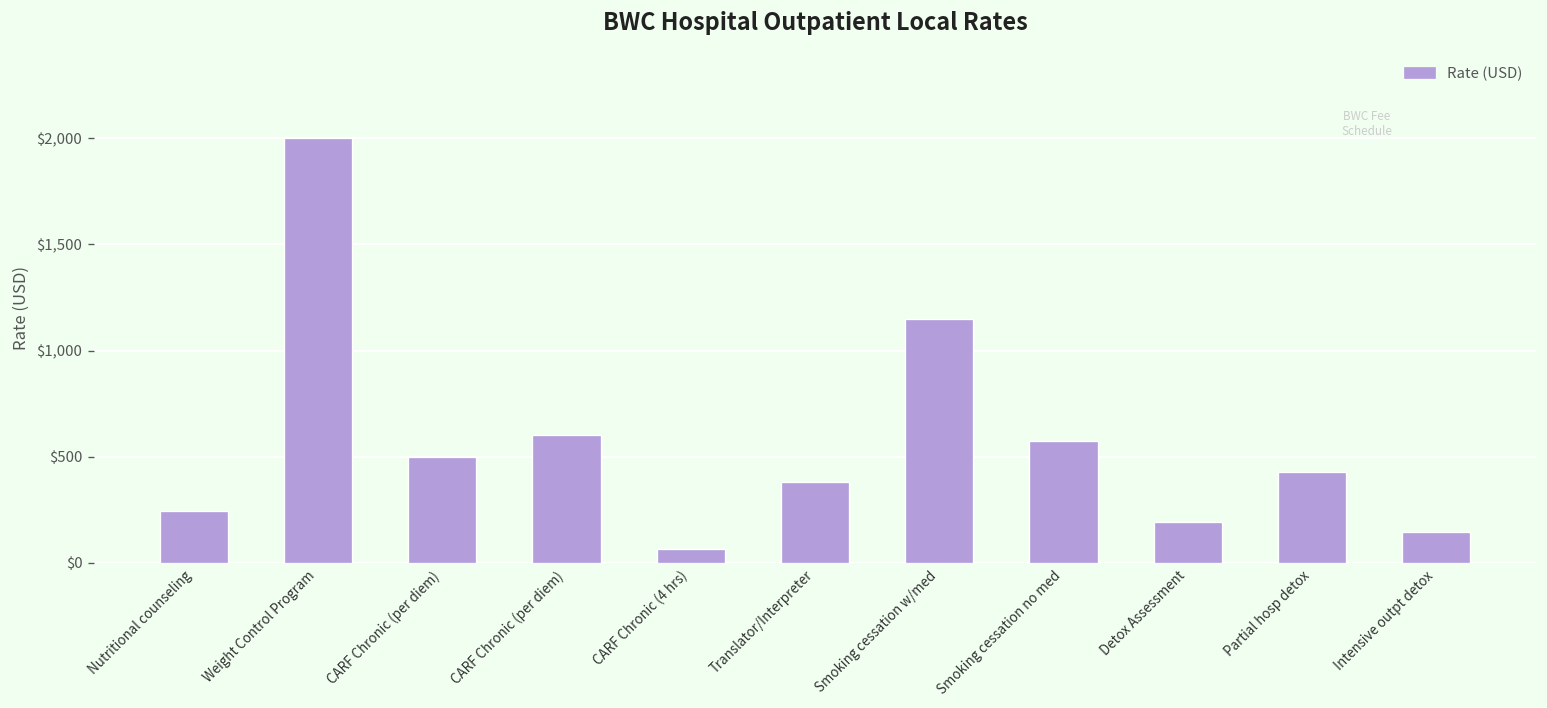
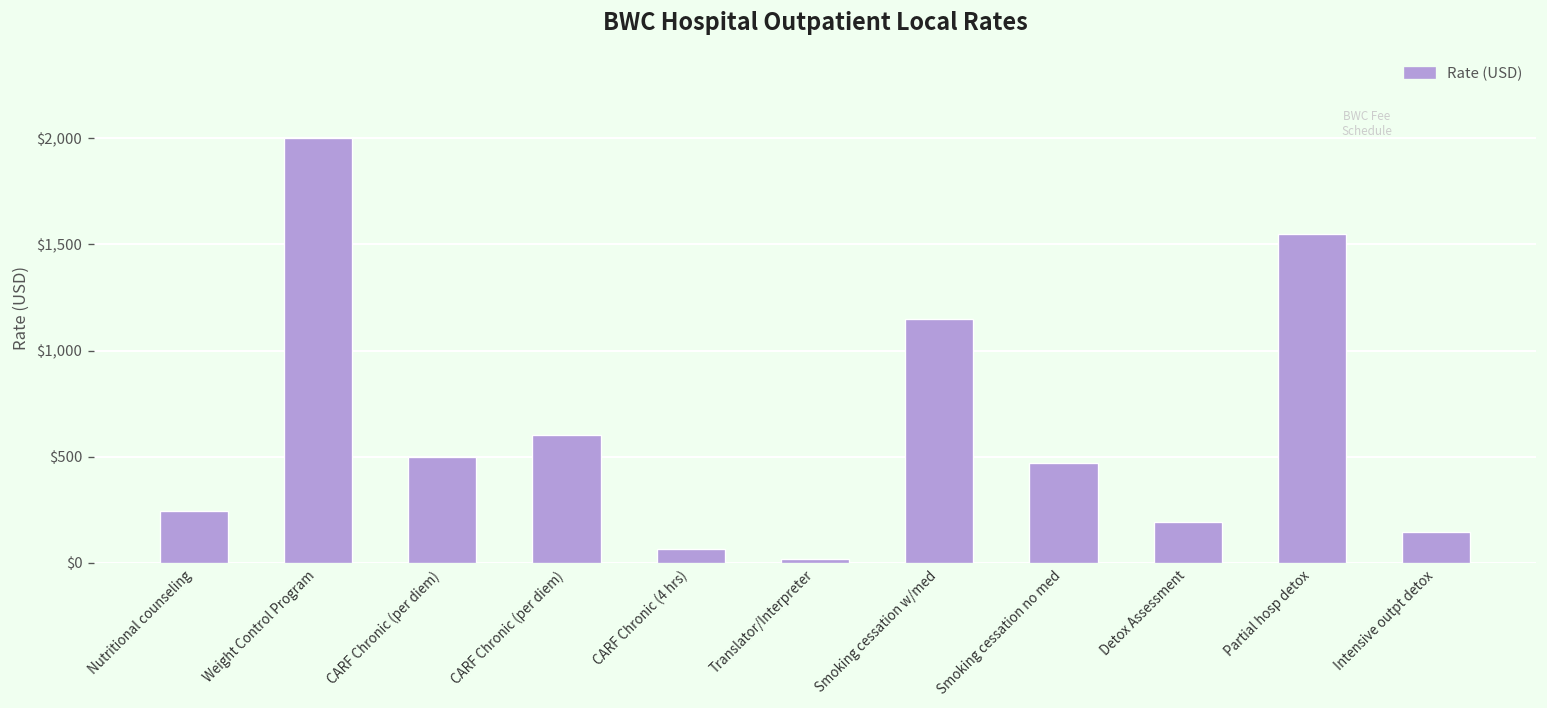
Translator/Interpreter: $380 -> $20
Smoking cessation no med: $580 -> $470
Partial hosp detox: $430 -> $1,550
